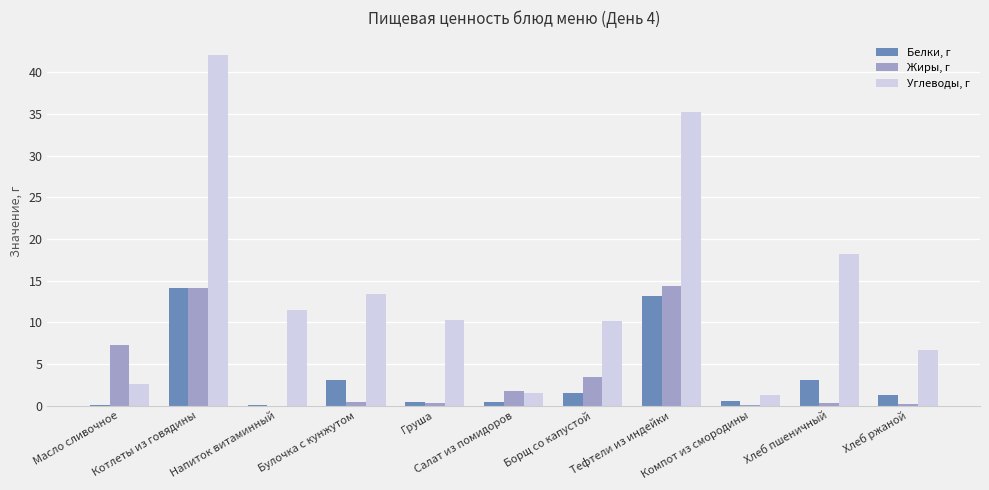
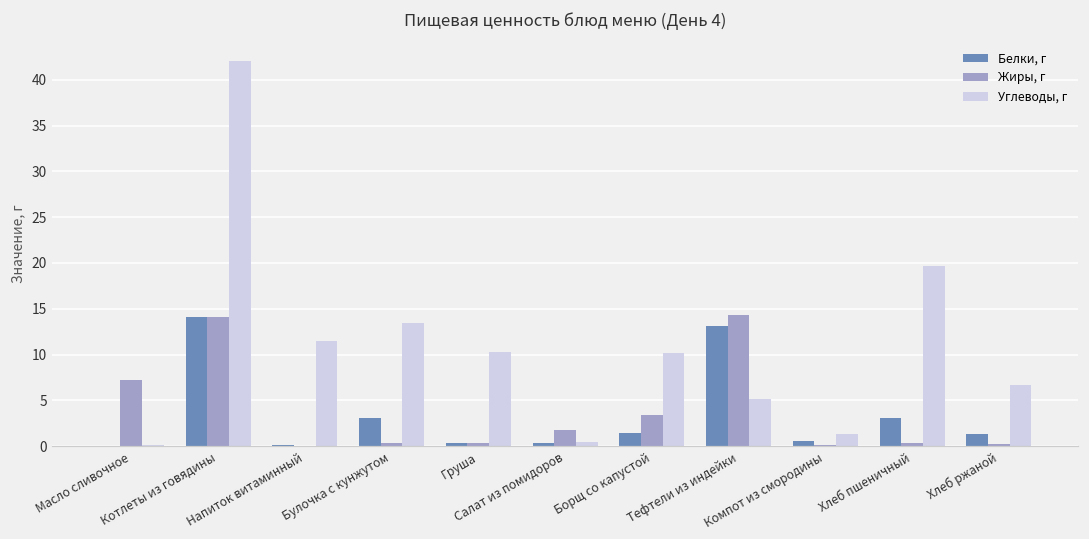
Углеводы, г, Масло сливочное: 3 -> 0
Углеводы, г, Салат из помидоров: 1 -> 0
Углеводы, г, Тефтели из индейки: 35 -> 5
Углеводы, г, Хлеб пшеничный: 18 -> 20
